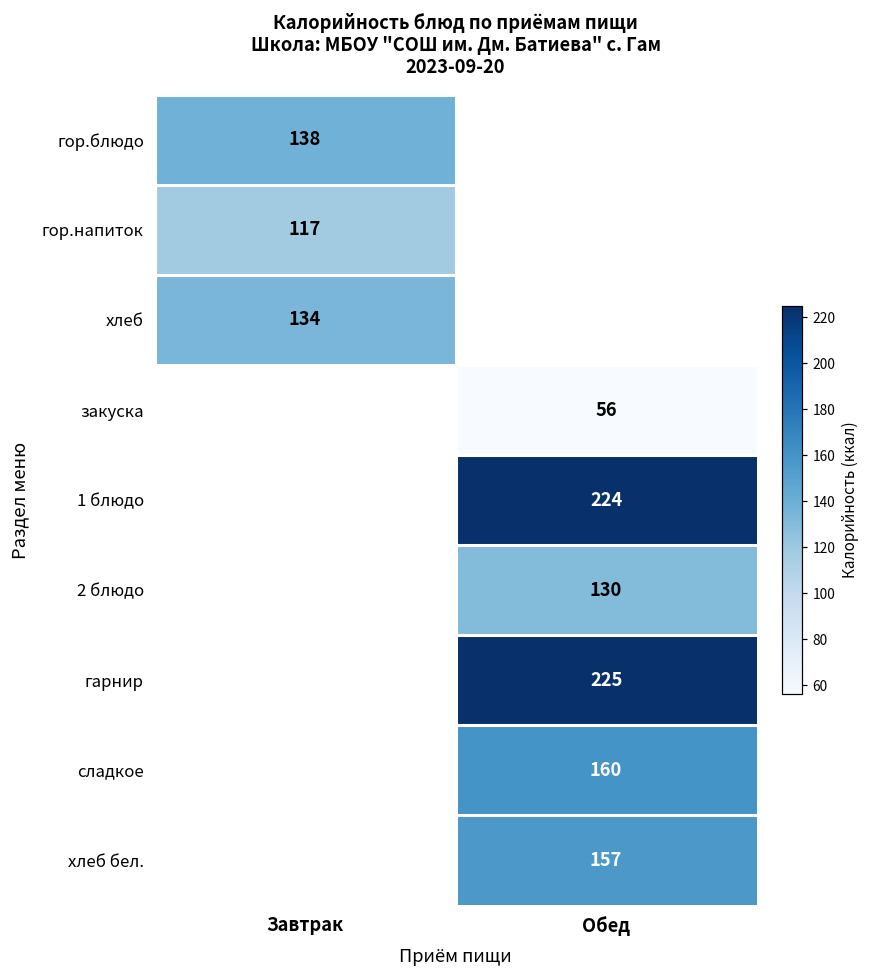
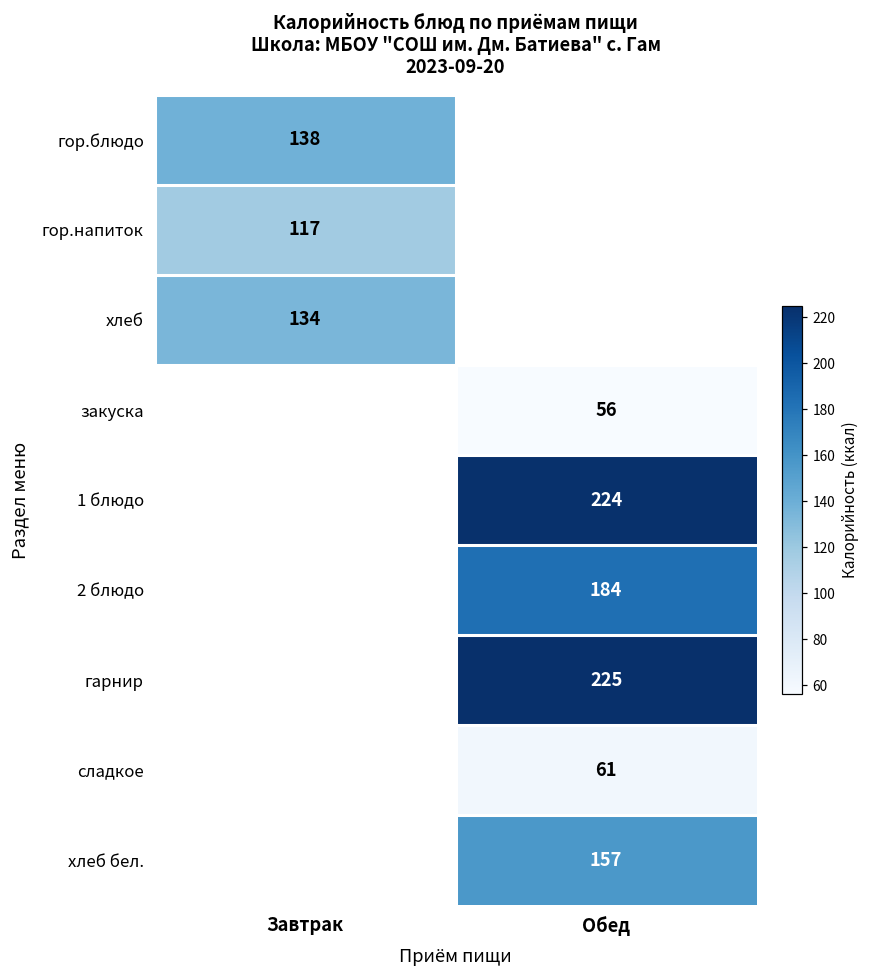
2 блюдо, Обед: 130 -> 184
сладкое, Обед: 160 -> 61
